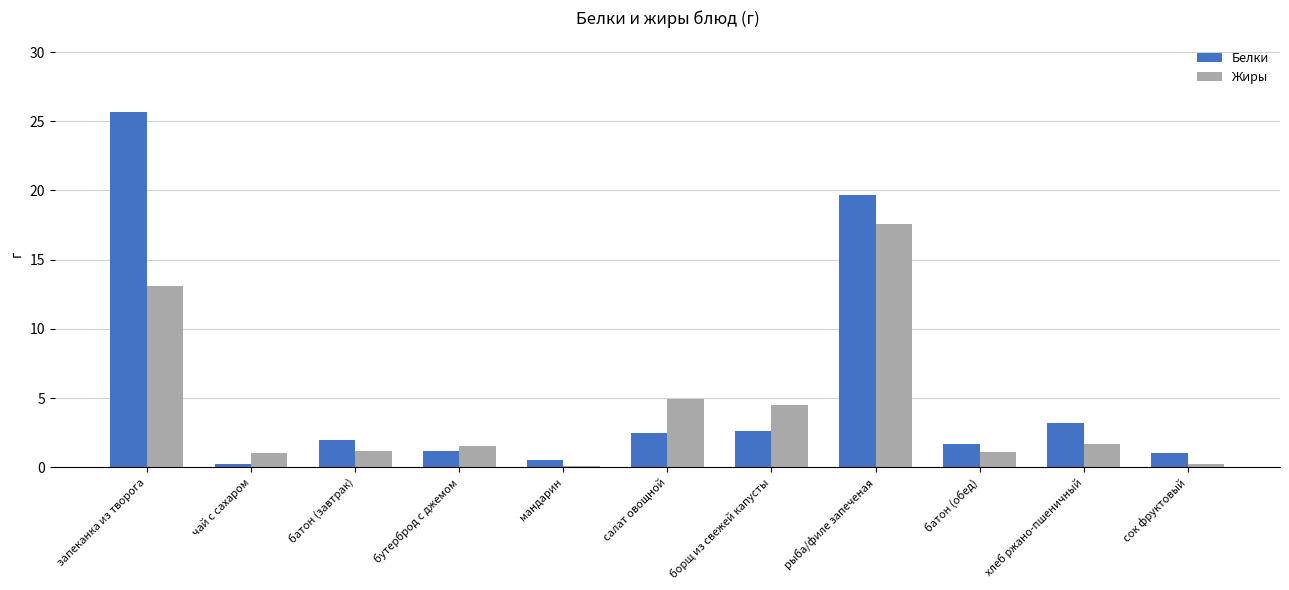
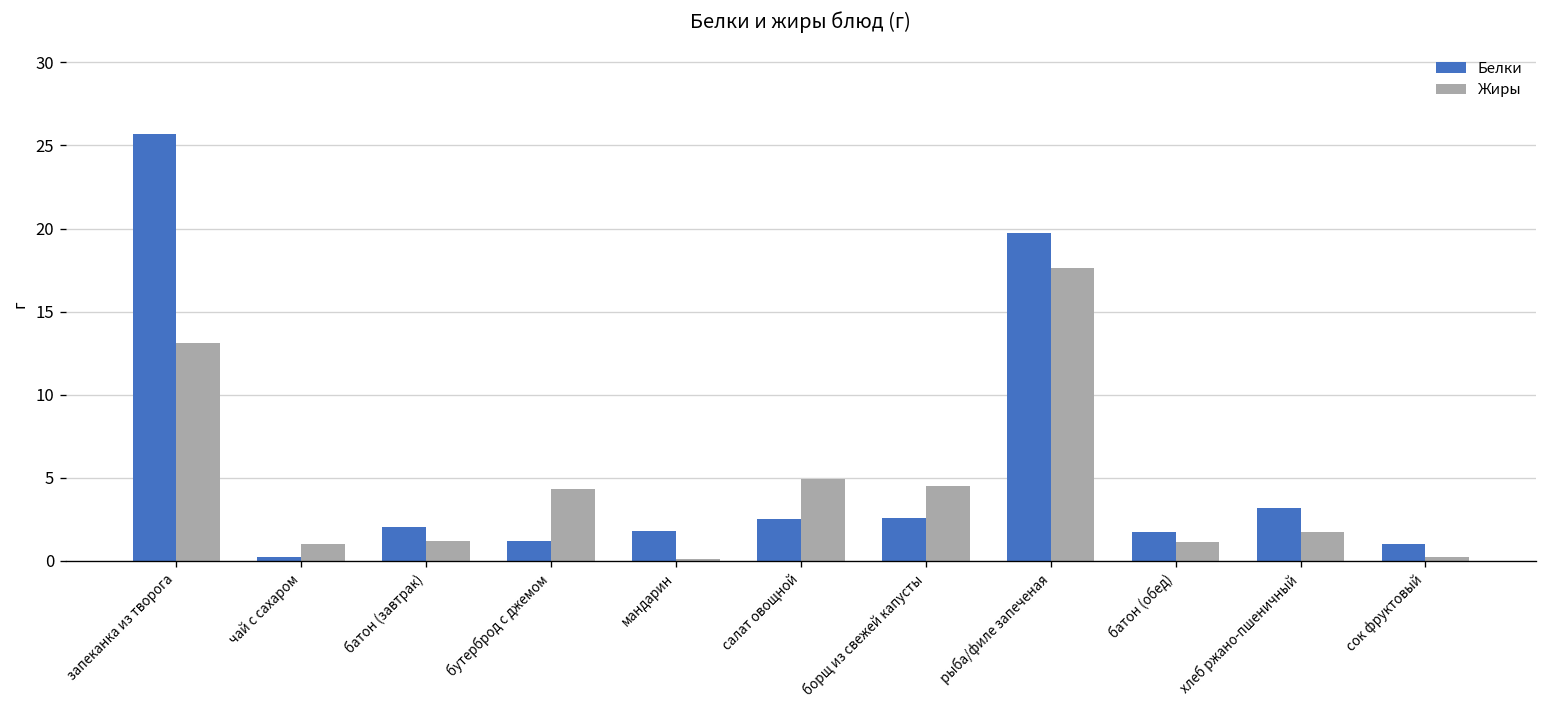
Жиры, бутерброд с джемом: 1.5 -> 4.3
Белки, мандарин: 0.5 -> 1.8
